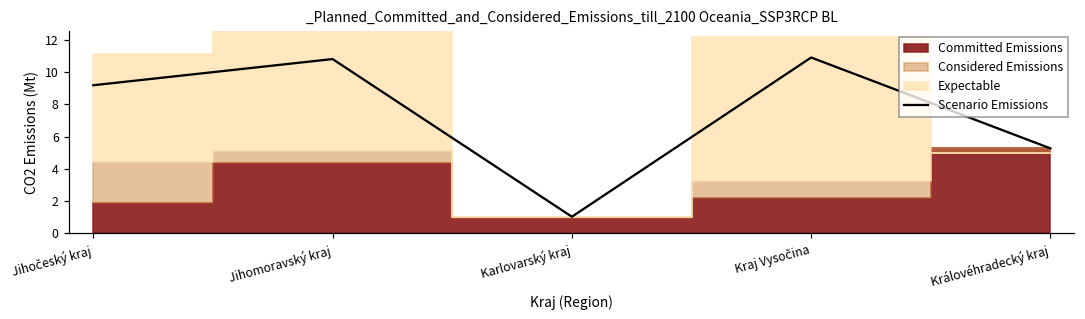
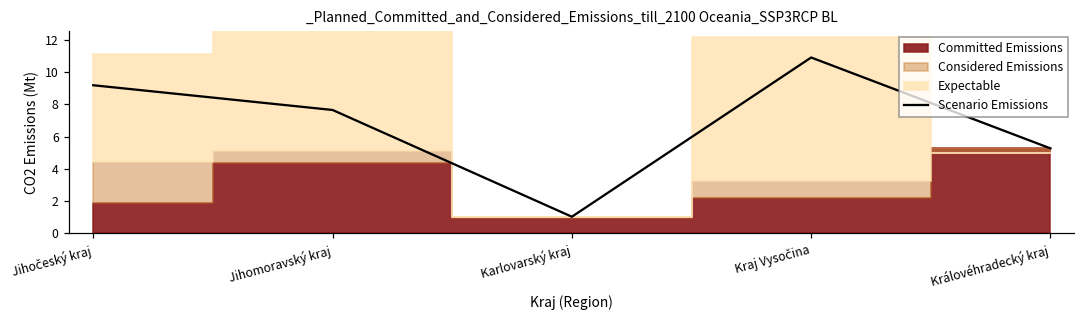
Scenario Emissions, Jihomoravský kraj: 10.8 -> 7.7
